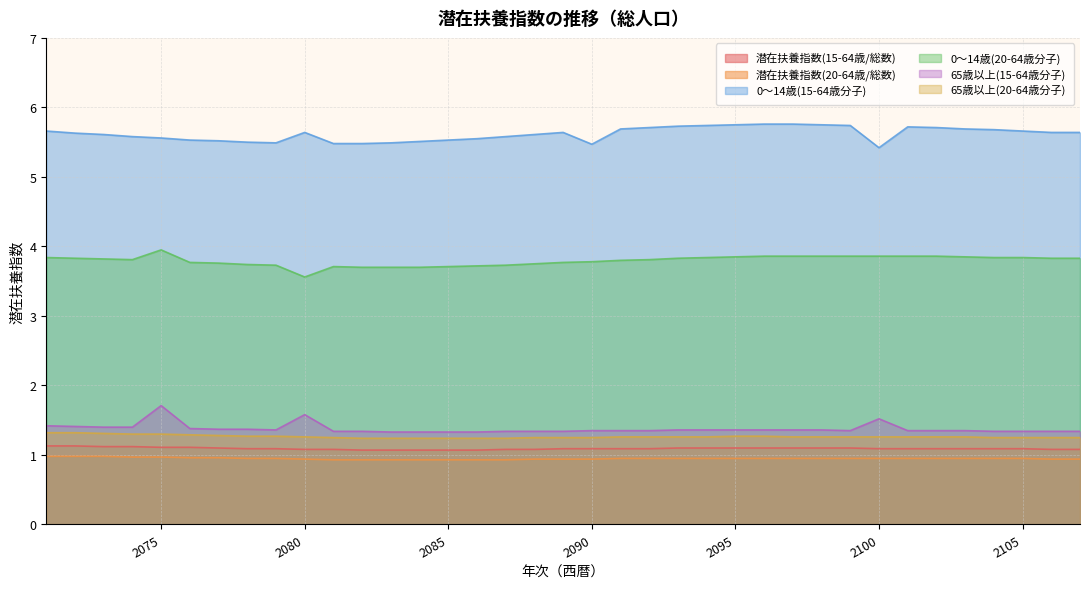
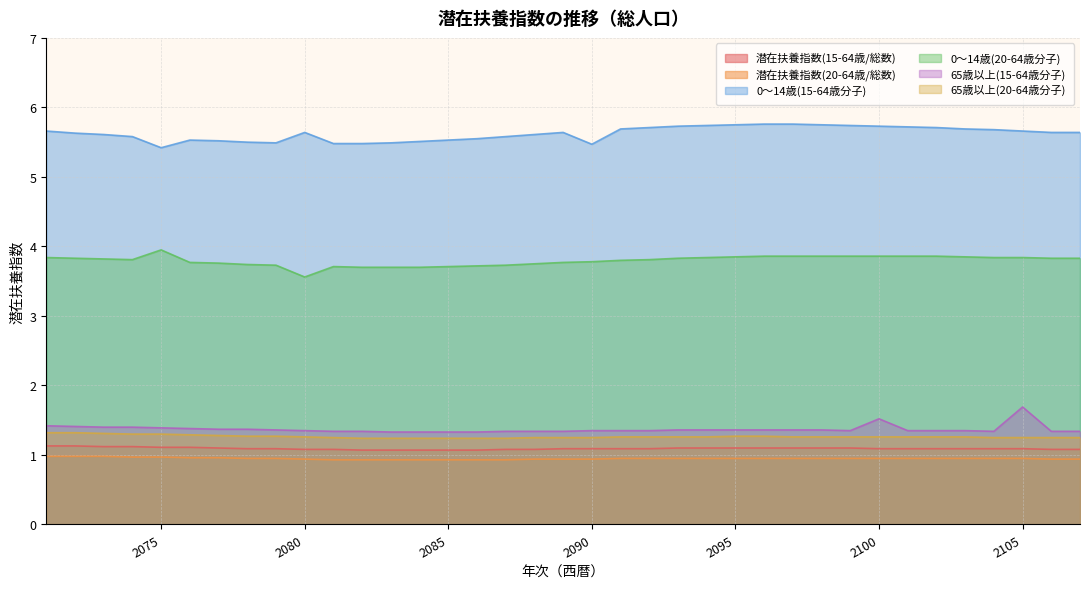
0～14歳(15-64歳分子), 2075: 5.6 -> 5.4
65歳以上(15-64歳分子), 2075: 1.7 -> 1.4
65歳以上(15-64歳分子), 2080: 1.6 -> 1.4
0～14歳(15-64歳分子), 2100: 5.4 -> 5.7
65歳以上(15-64歳分子), 2105: 1.3 -> 1.7
